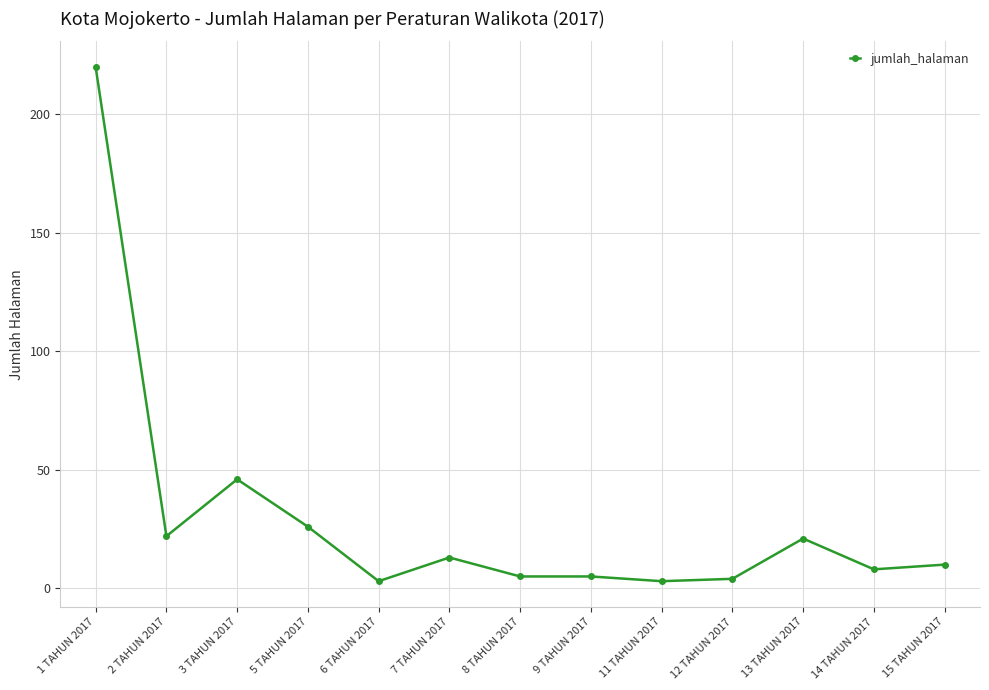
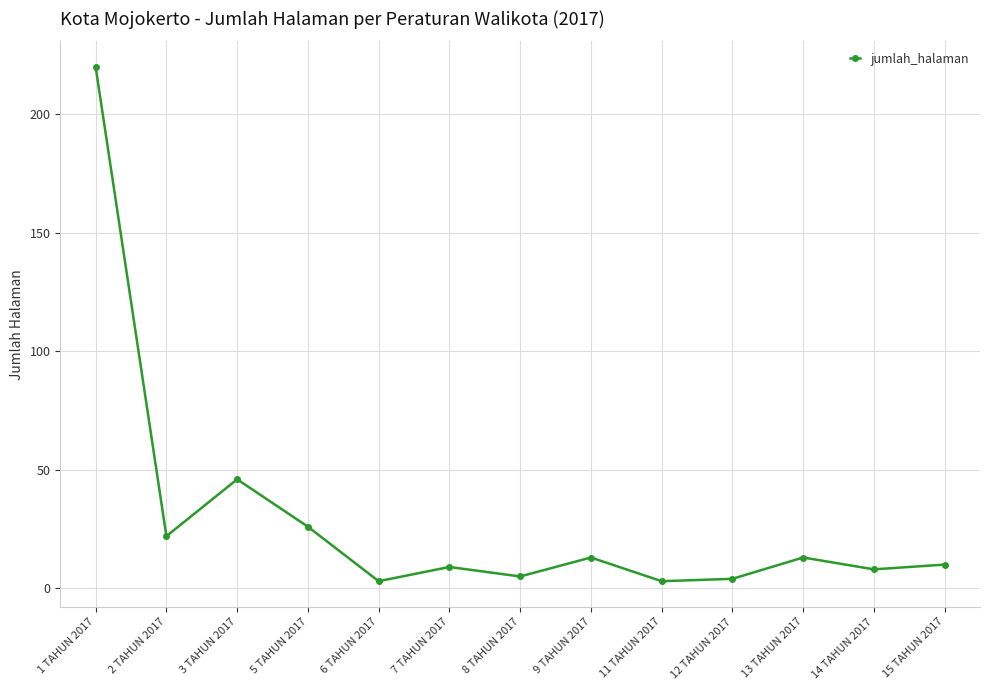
7 TAHUN 2017: 13 -> 9
9 TAHUN 2017: 5 -> 13
13 TAHUN 2017: 21 -> 13
